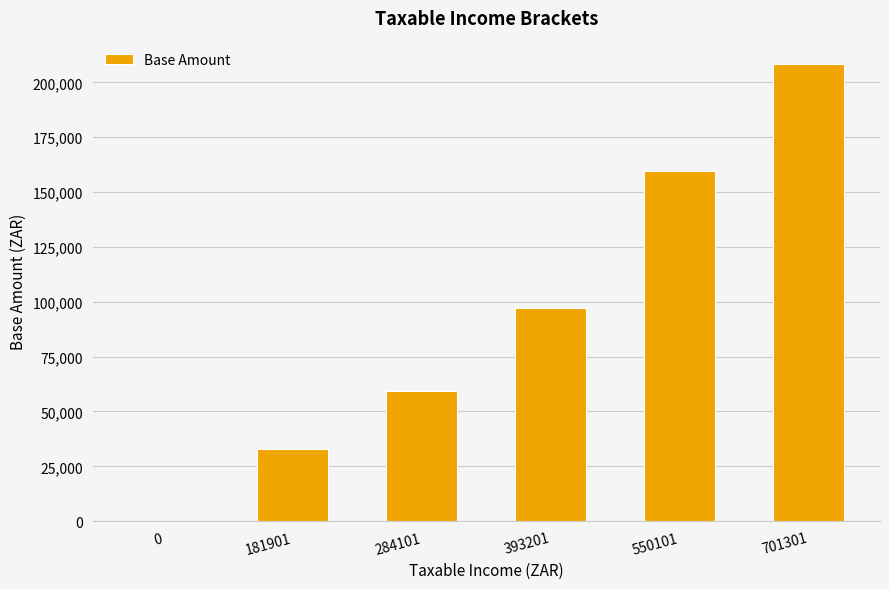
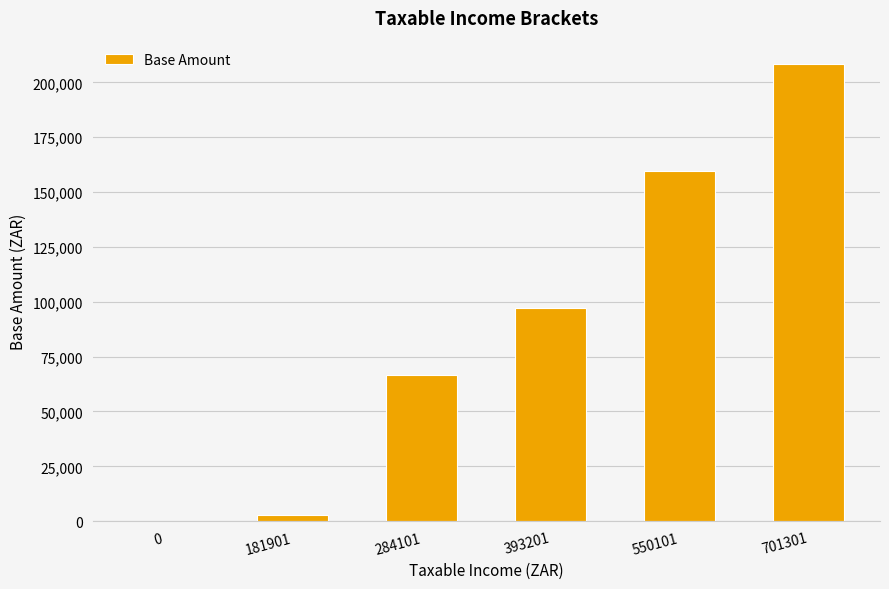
181901: 33,000 -> 3,000
284101: 59,000 -> 66,000
